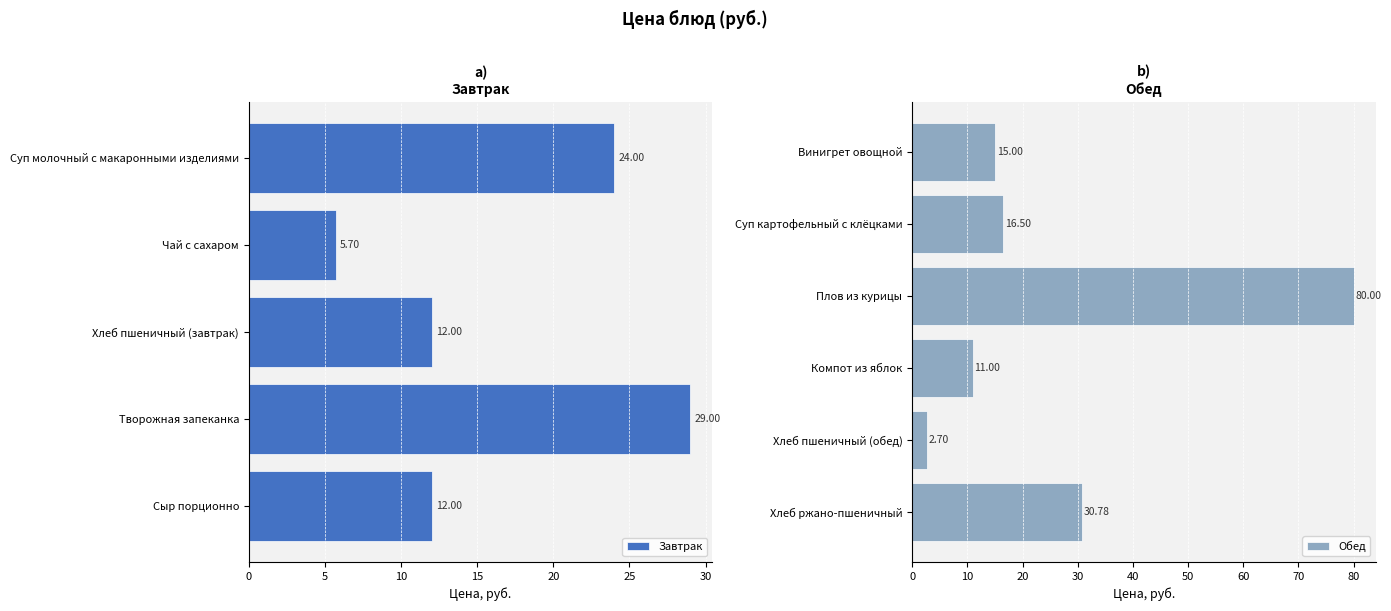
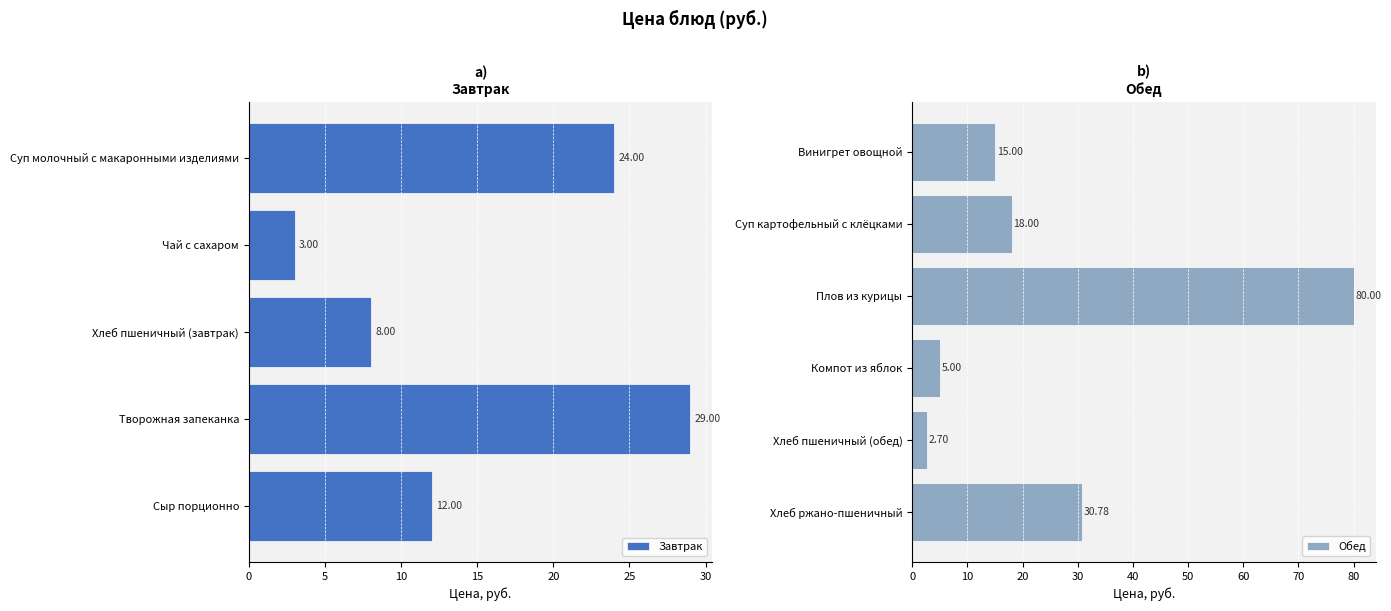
a) Завтрак, Чай с сахаром: 5.70 -> 3.00
a) Завтрак, Хлеб пшеничный (завтрак): 12.00 -> 8.00
b) Обед, Суп картофельный с клёцками: 16.50 -> 18.00
b) Обед, Компот из яблок: 11.00 -> 5.00
